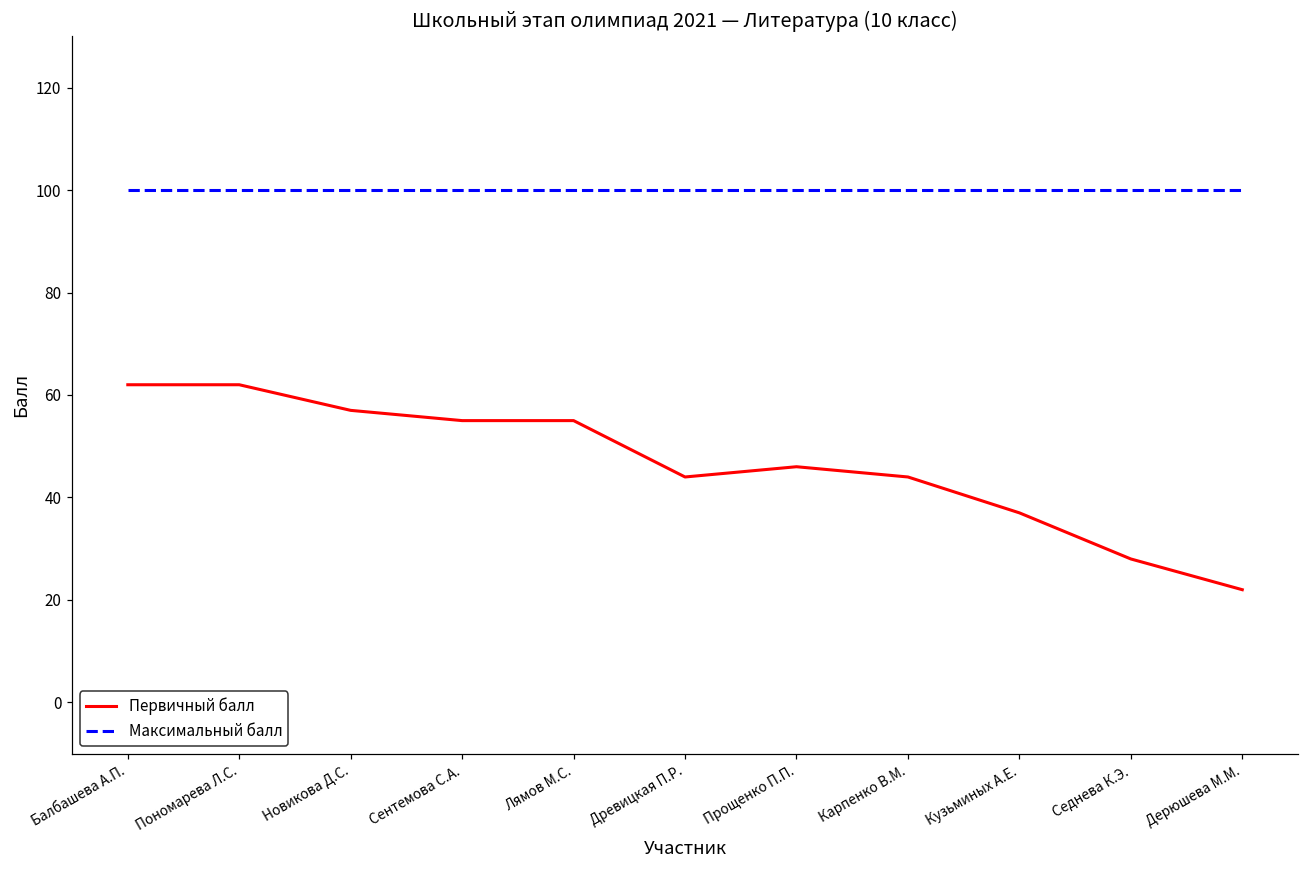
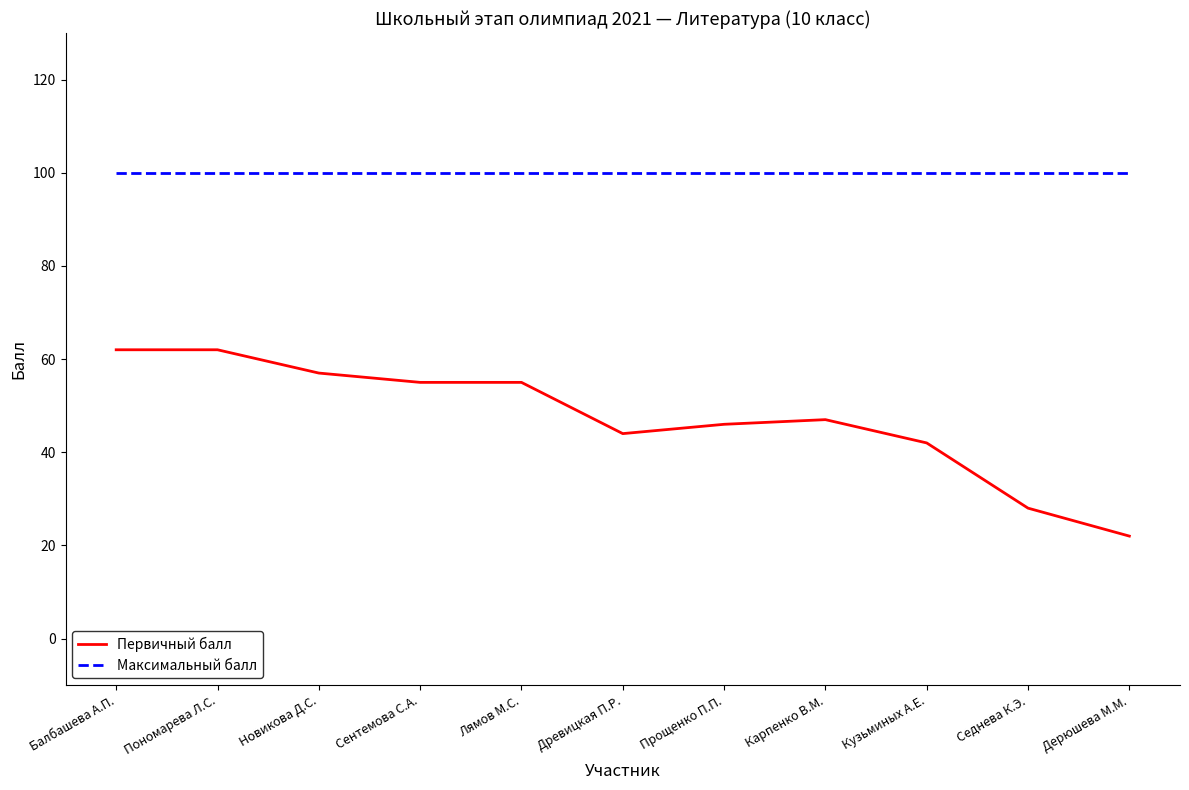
Первичный балл, Карпенко В.М.: 44 -> 47
Первичный балл, Кузьминых А.Е.: 37 -> 42
